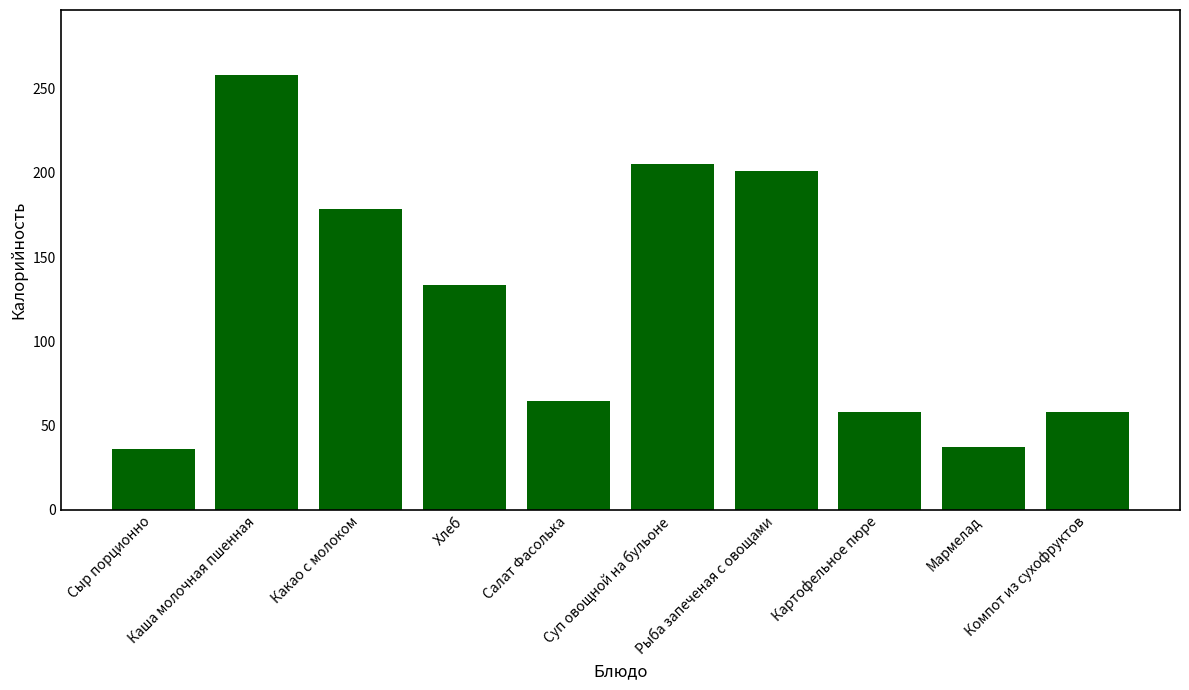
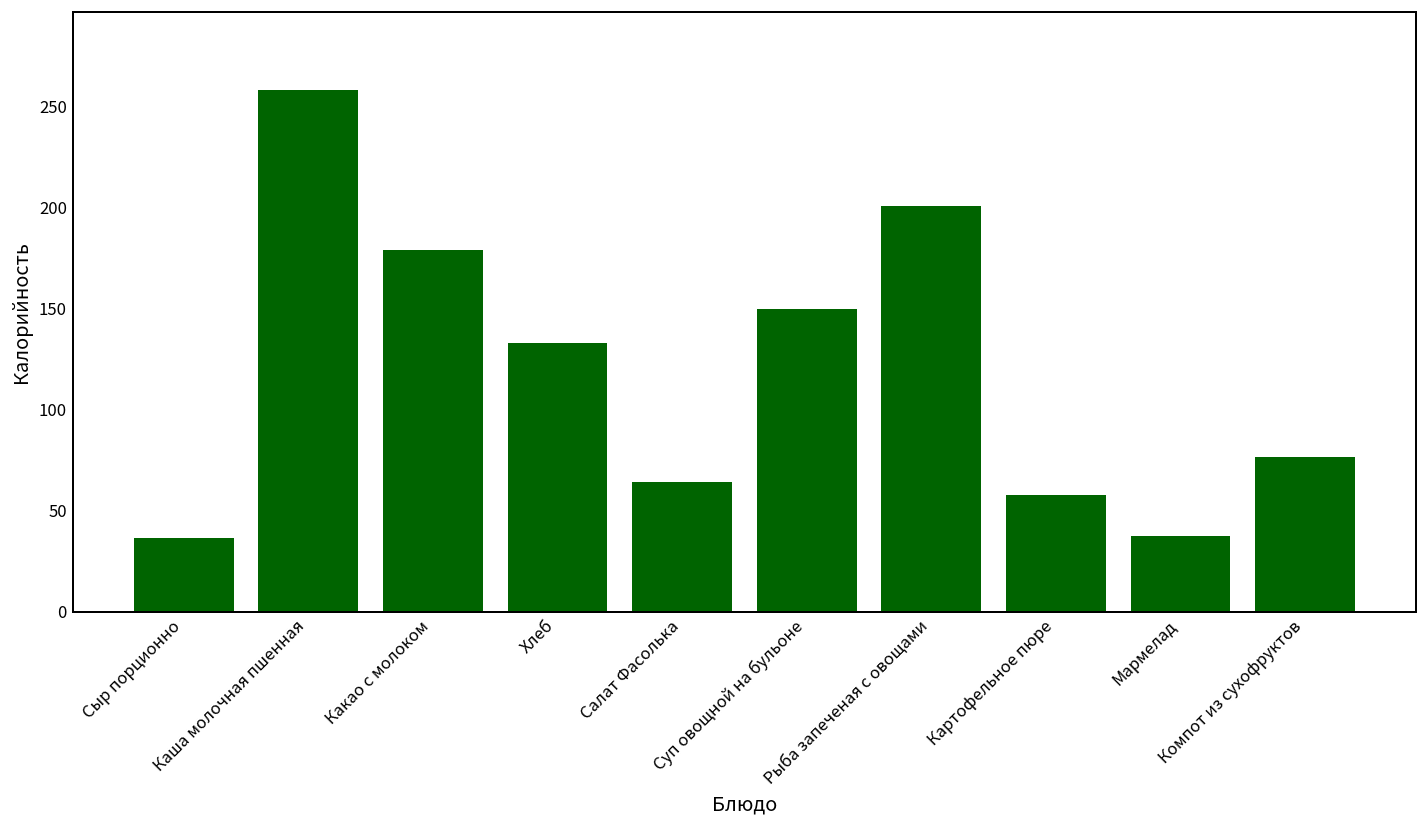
Суп овощной на бульоне: 205 -> 150
Компот из сухофруктов: 58 -> 77
